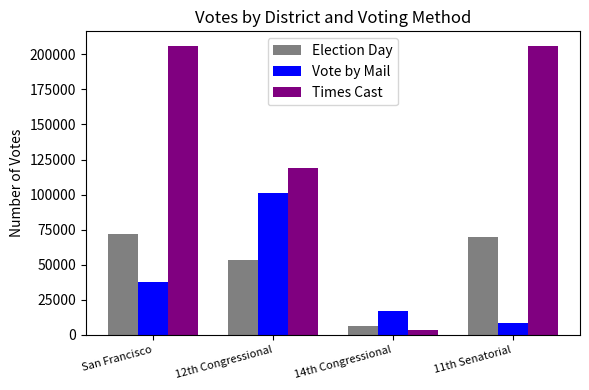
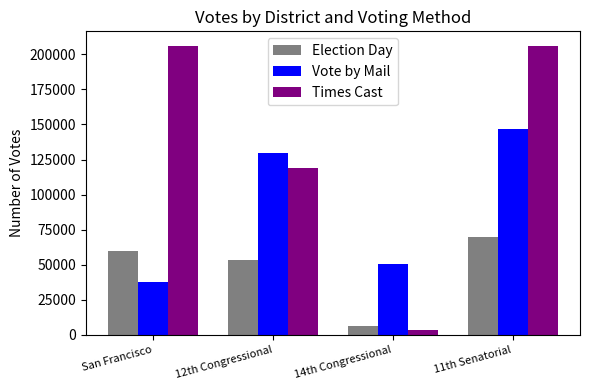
Election Day, San Francisco: 72000 -> 59000
Vote by Mail, 12th Congressional: 101000 -> 129000
Vote by Mail, 14th Congressional: 17000 -> 50000
Vote by Mail, 11th Senatorial: 9000 -> 147000
